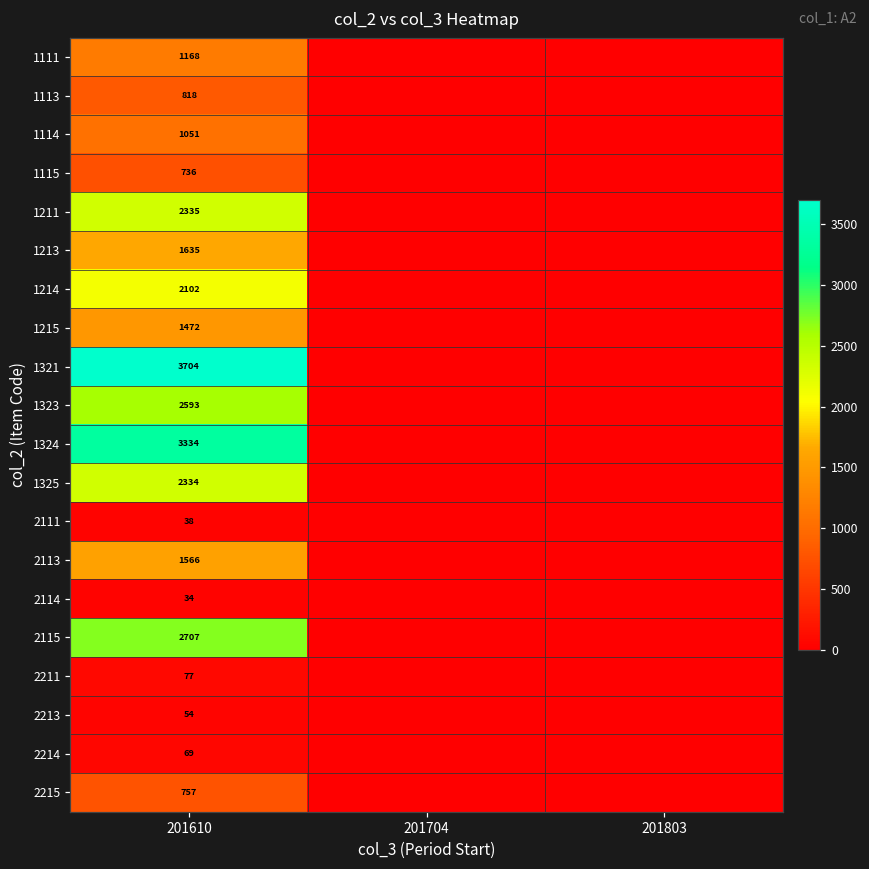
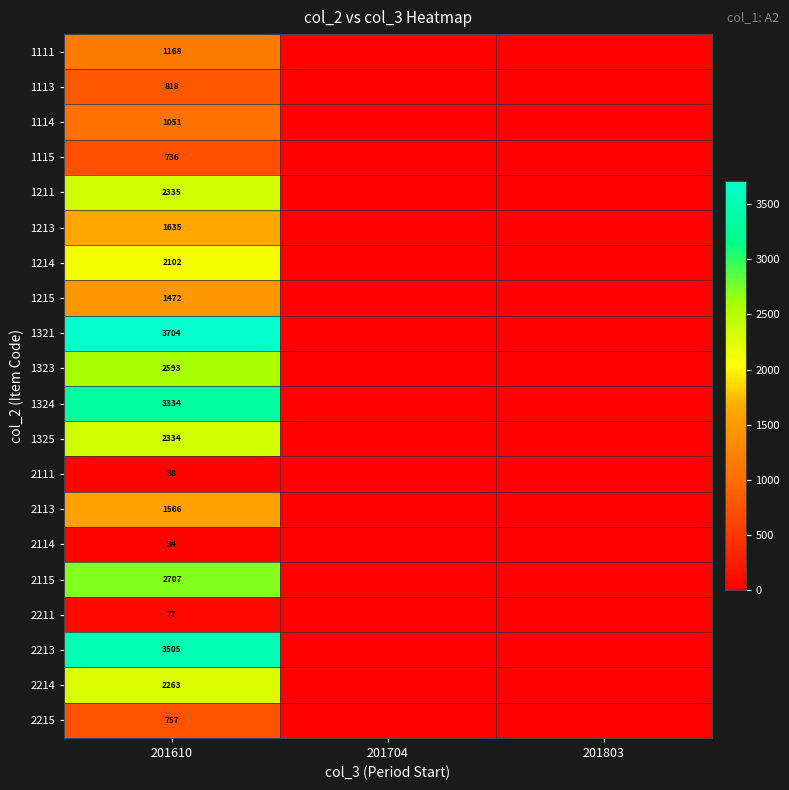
2213, 201610: 54 -> 3505
2214, 201610: 69 -> 2263
